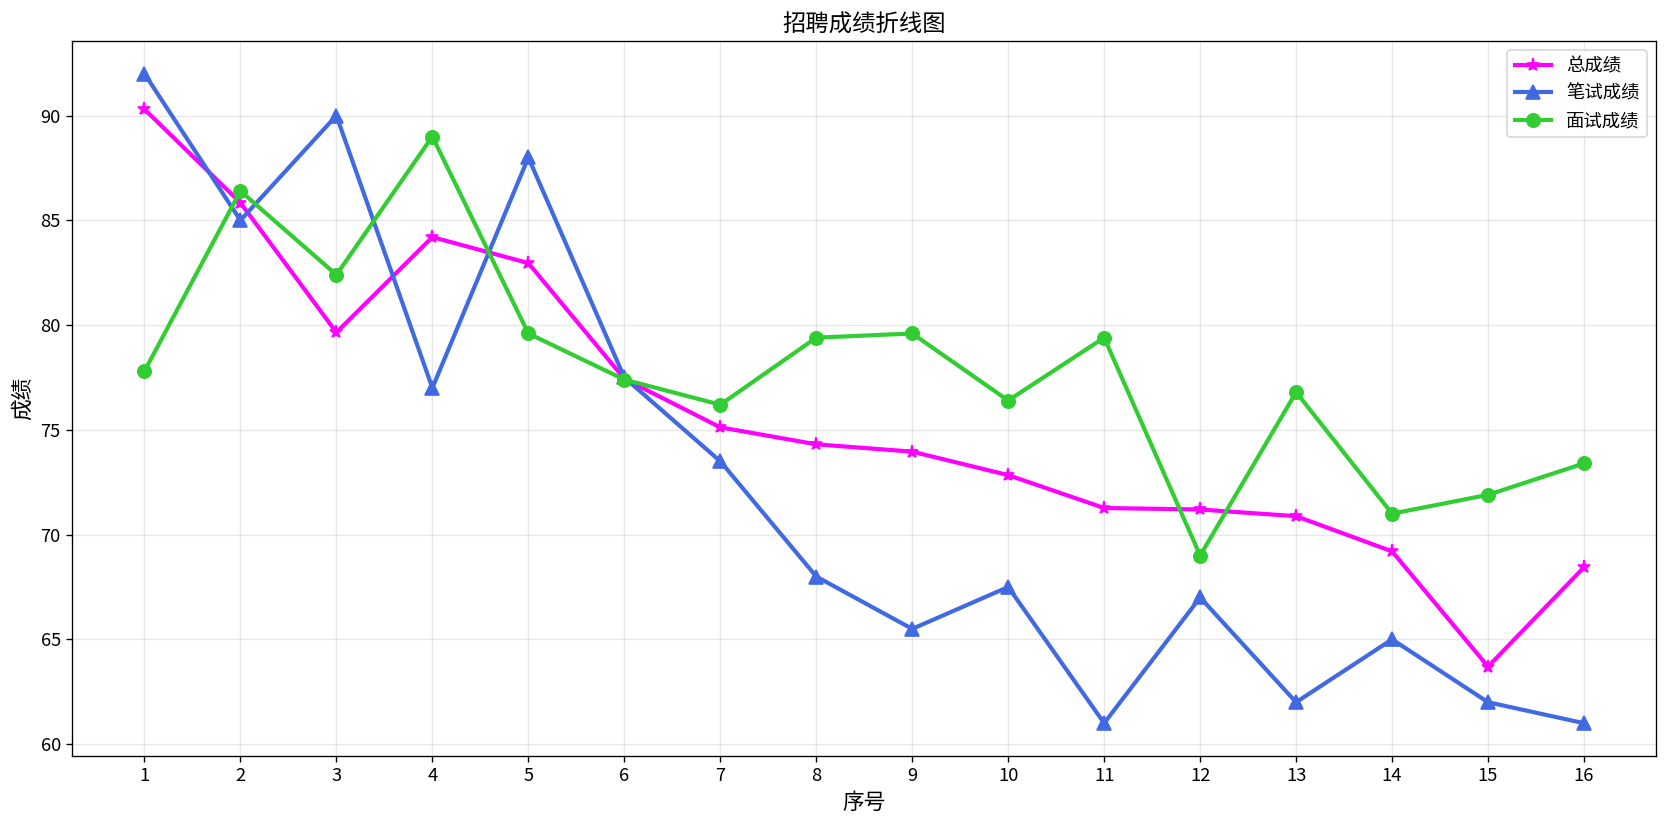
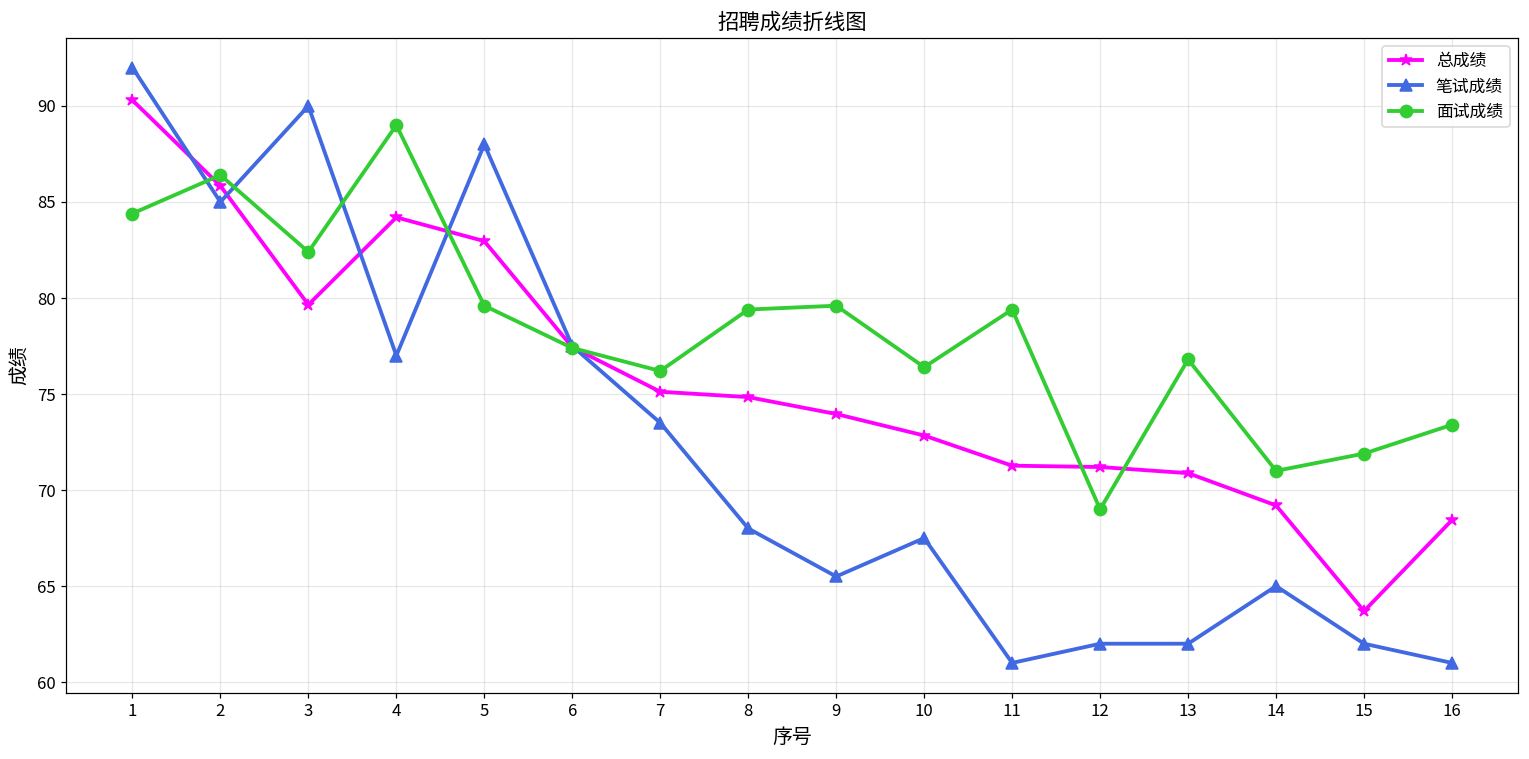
面试成绩, 1: 77.8 -> 84.4
总成绩, 8: 74.3 -> 74.8
笔试成绩, 12: 67 -> 62
